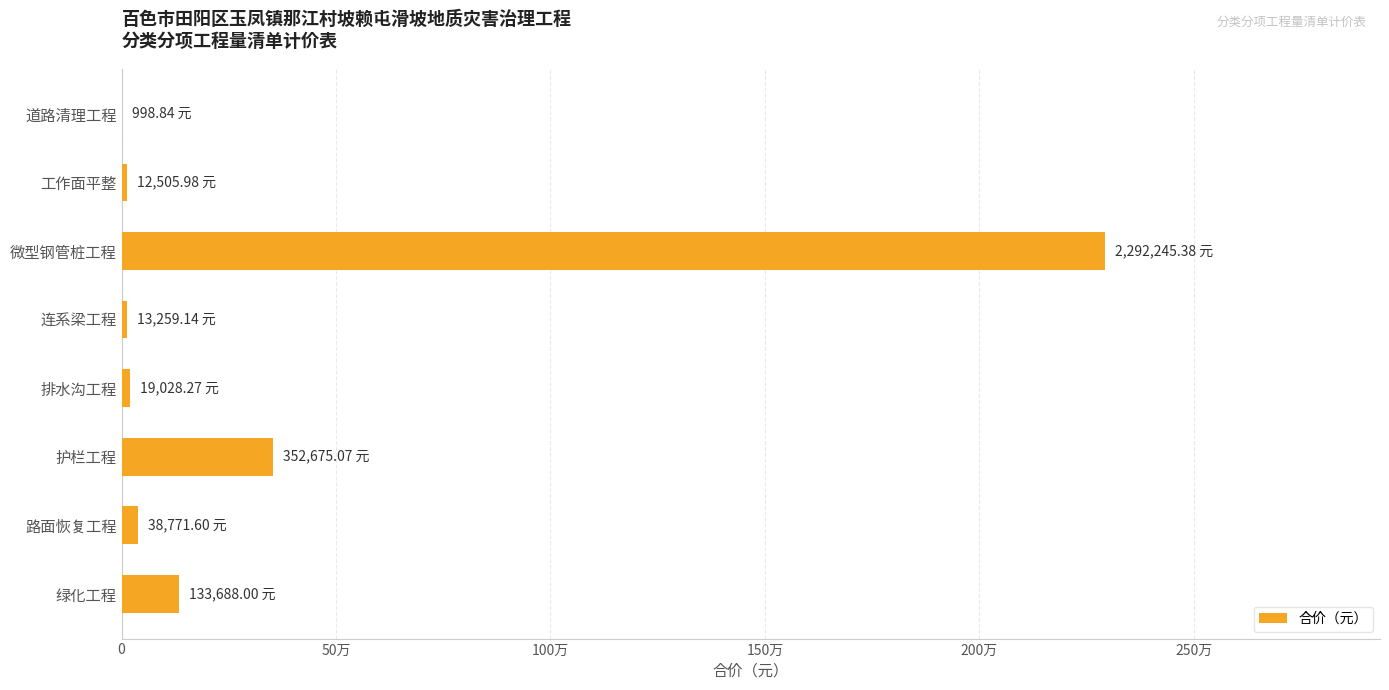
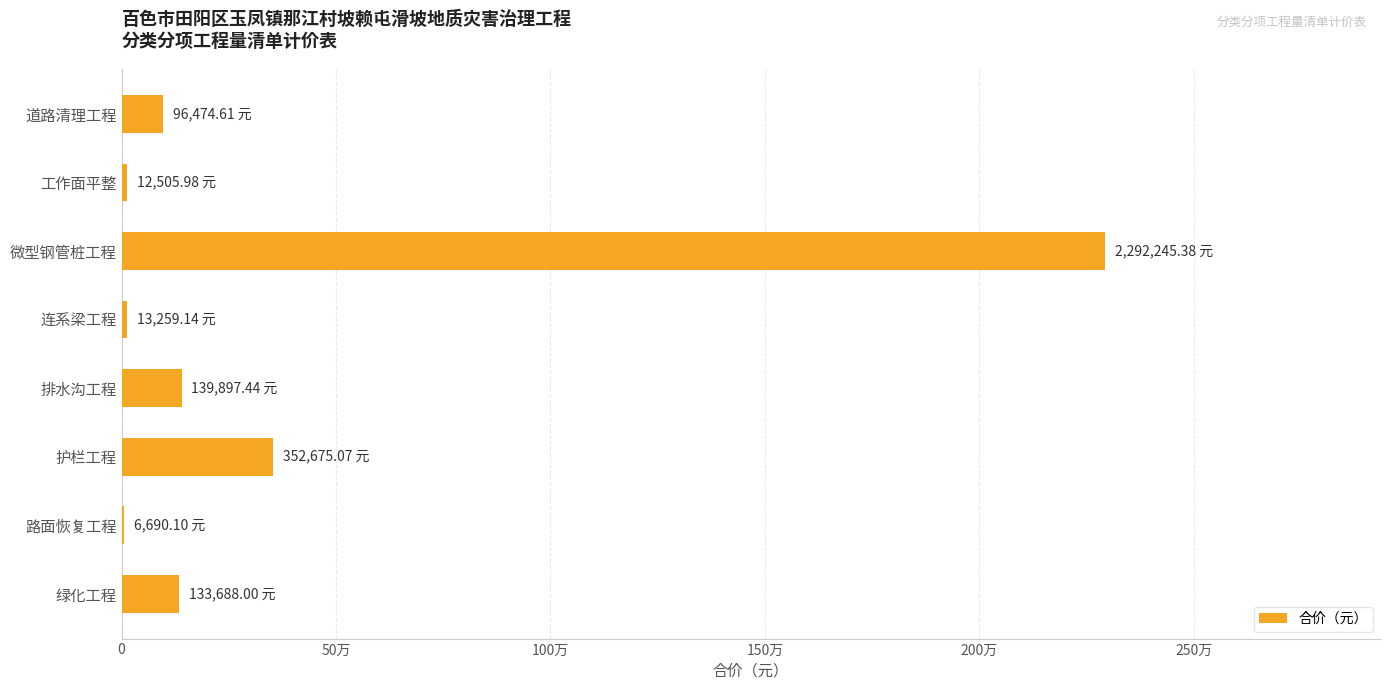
道路清理工程: 998.84 -> 96,474.61
排水沟工程: 19,028.27 -> 139,897.44
路面恢复工程: 38,771.60 -> 6,690.10
